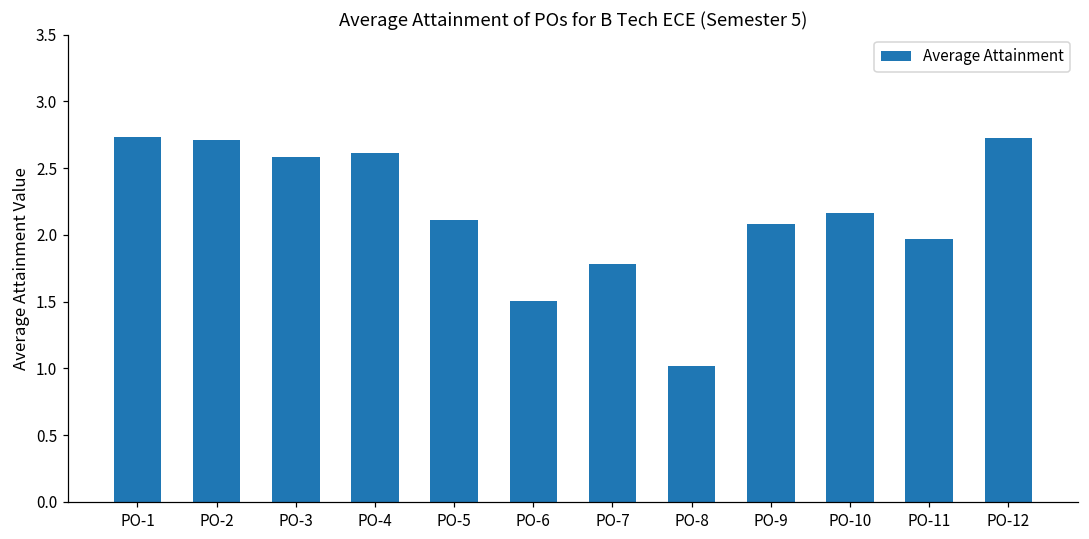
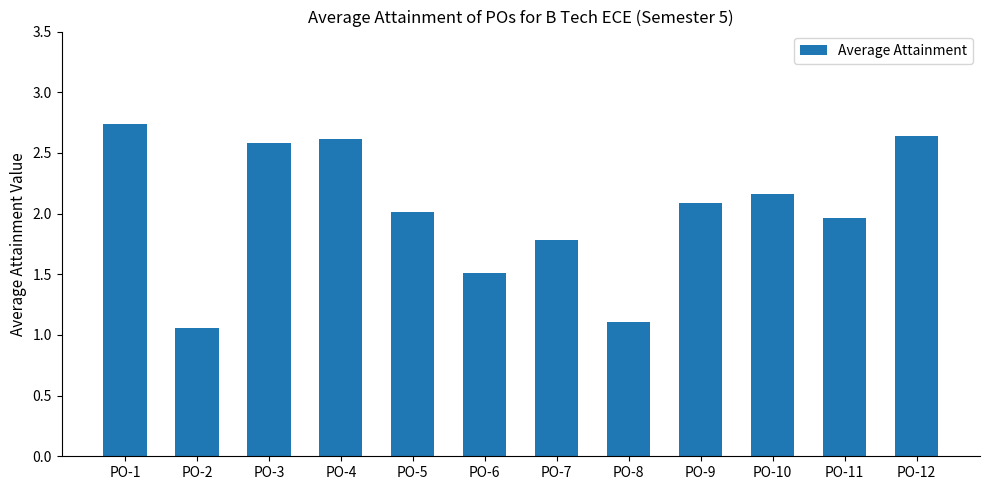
PO-2: 2.71 -> 1.06
PO-5: 2.11 -> 2.01
PO-8: 1.01 -> 1.10
PO-12: 2.72 -> 2.64
